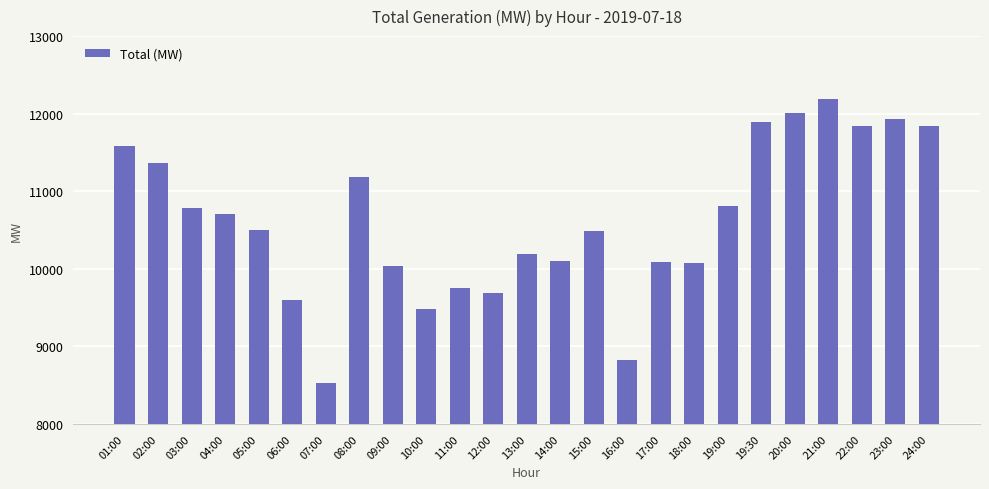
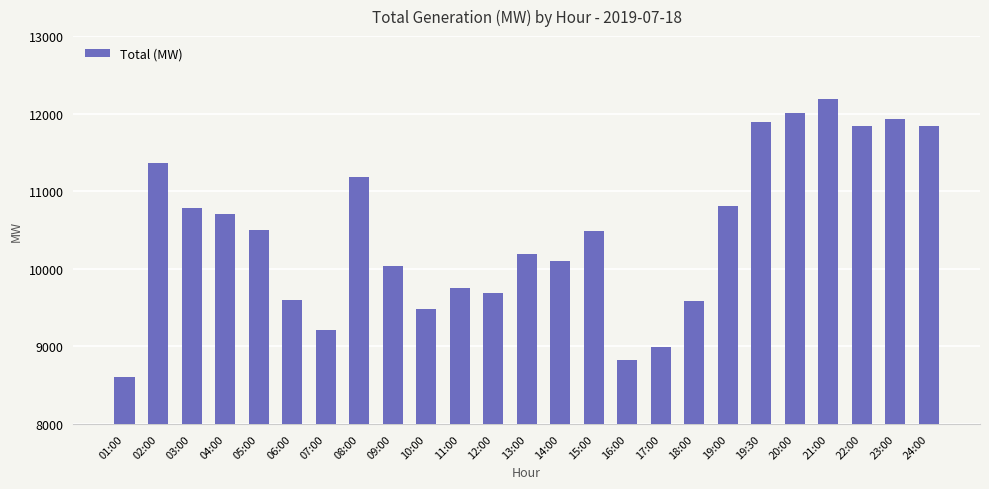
01:00: 11600 -> 8600
07:00: 8500 -> 9200
17:00: 10100 -> 9000
18:00: 10100 -> 9600
